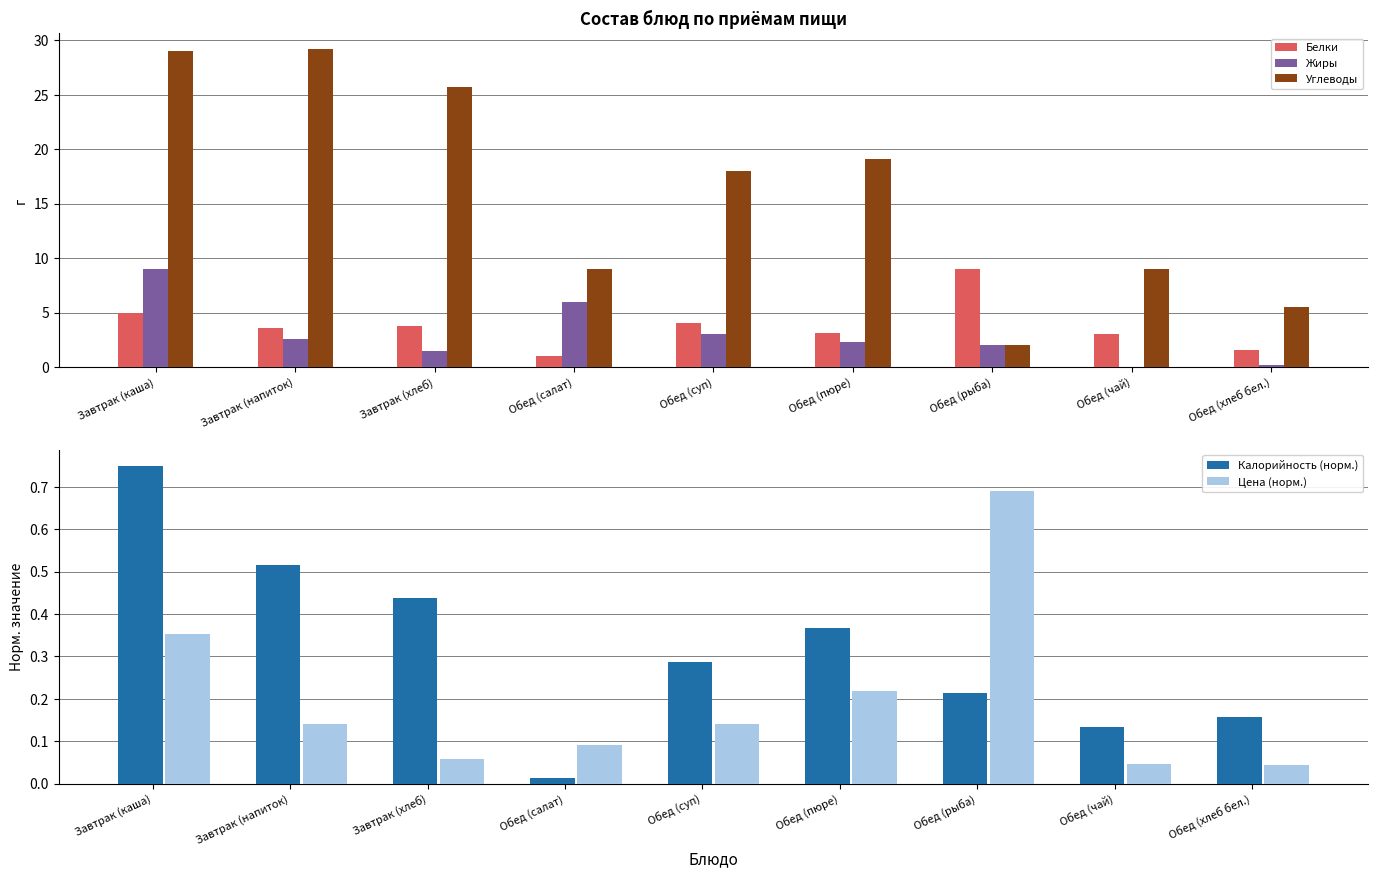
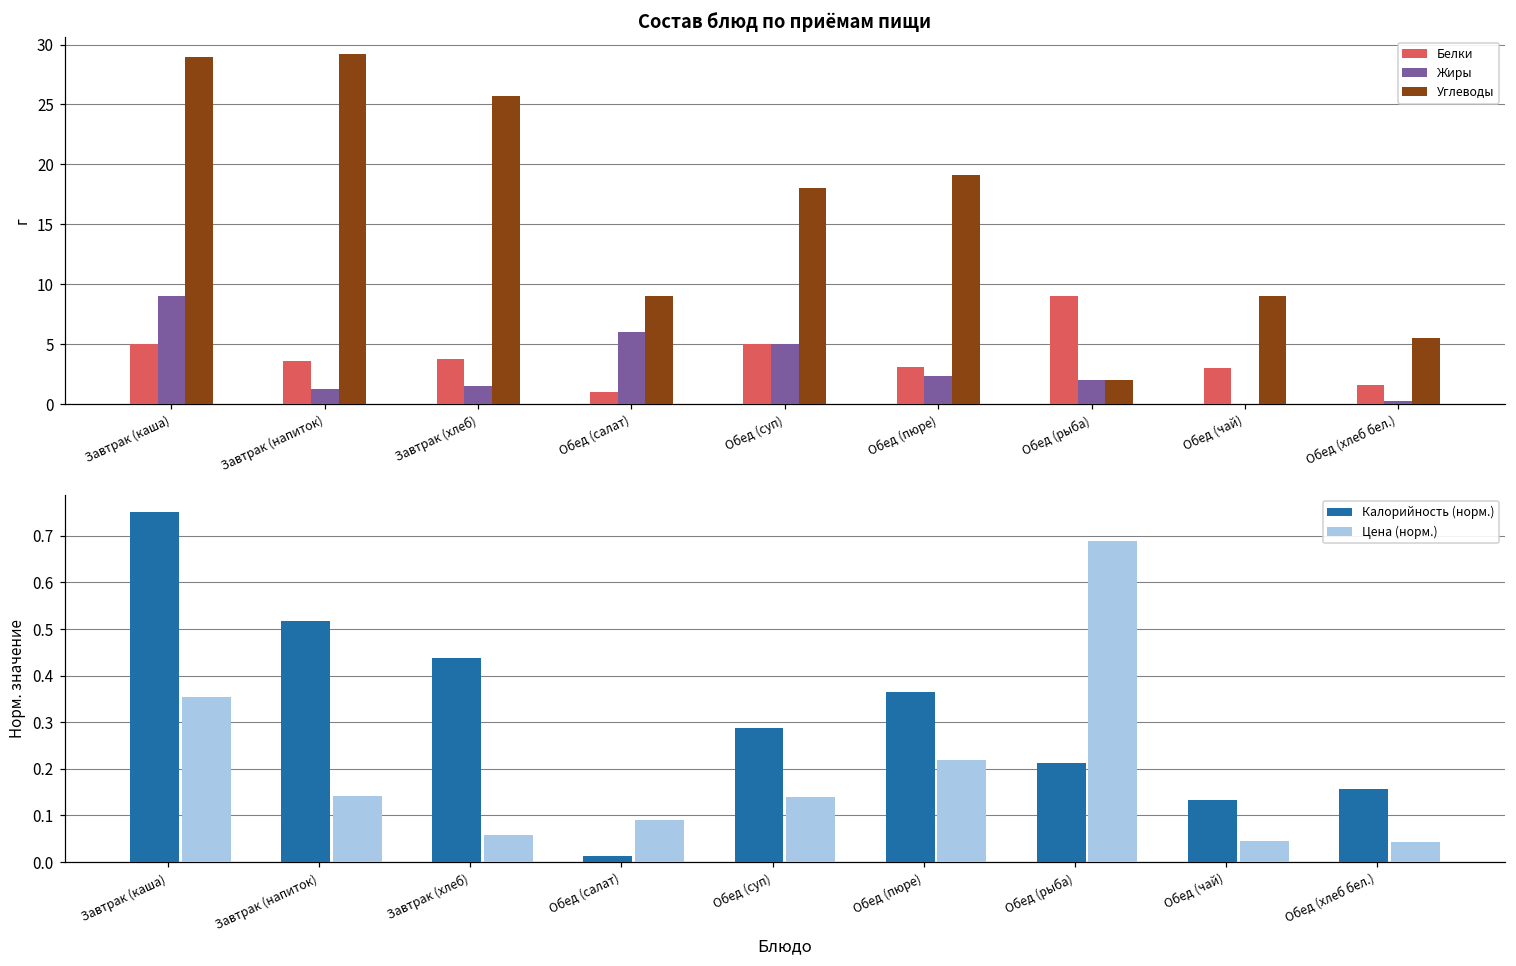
Состав блюд по приёмам пищи, Жиры, Завтрак (напиток): 2.6 -> 1.2
Состав блюд по приёмам пищи, Белки, Обед (суп): 4 -> 5
Состав блюд по приёмам пищи, Жиры, Обед (суп): 3 -> 5
